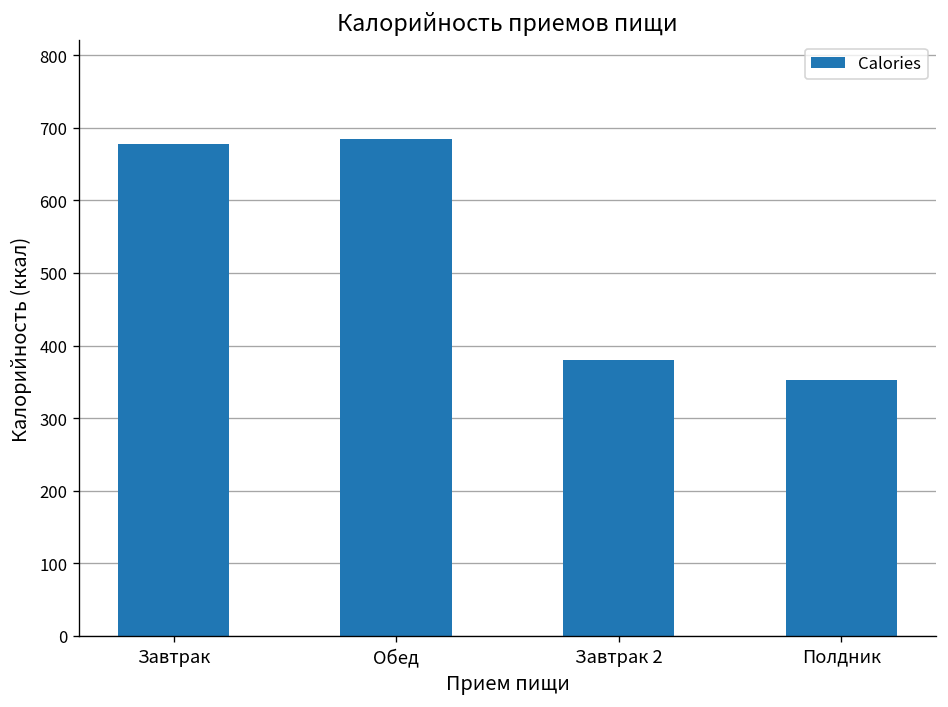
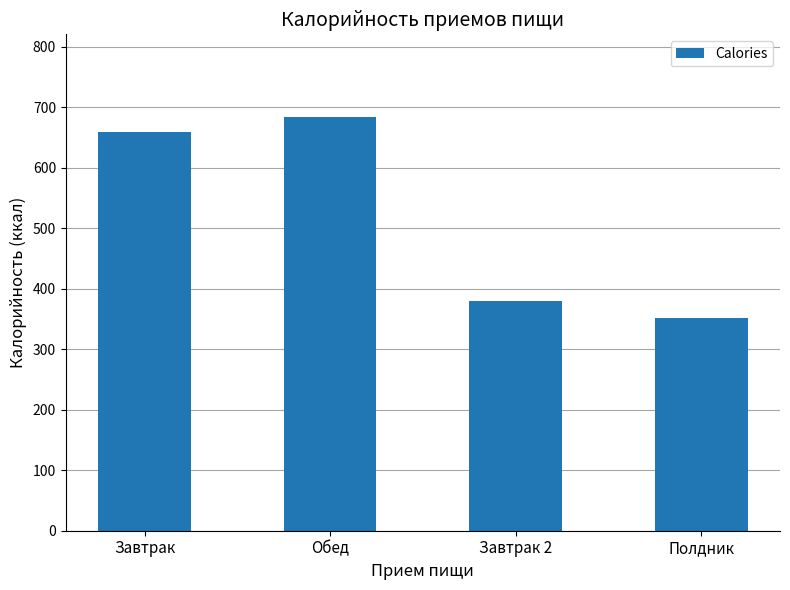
Завтрак: 680 -> 660
